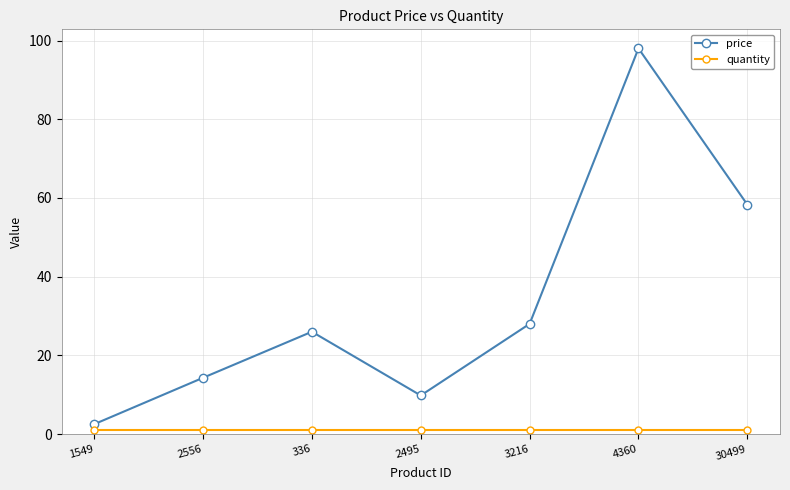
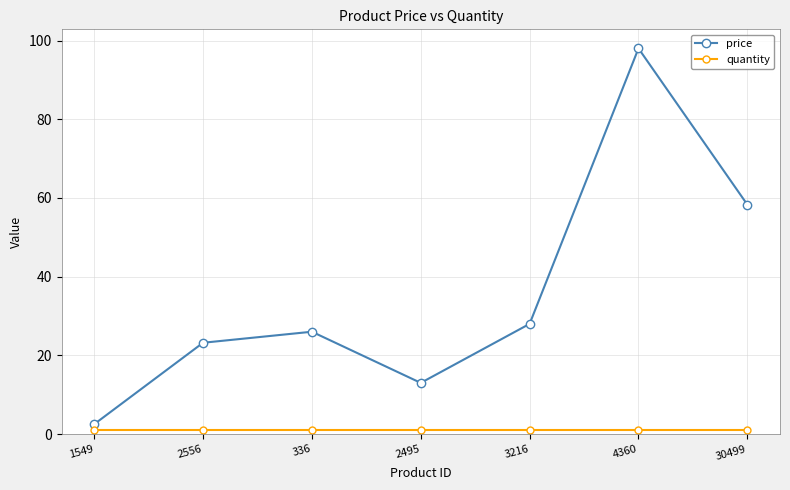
price, 2556: 14 -> 23
price, 2495: 10 -> 13
